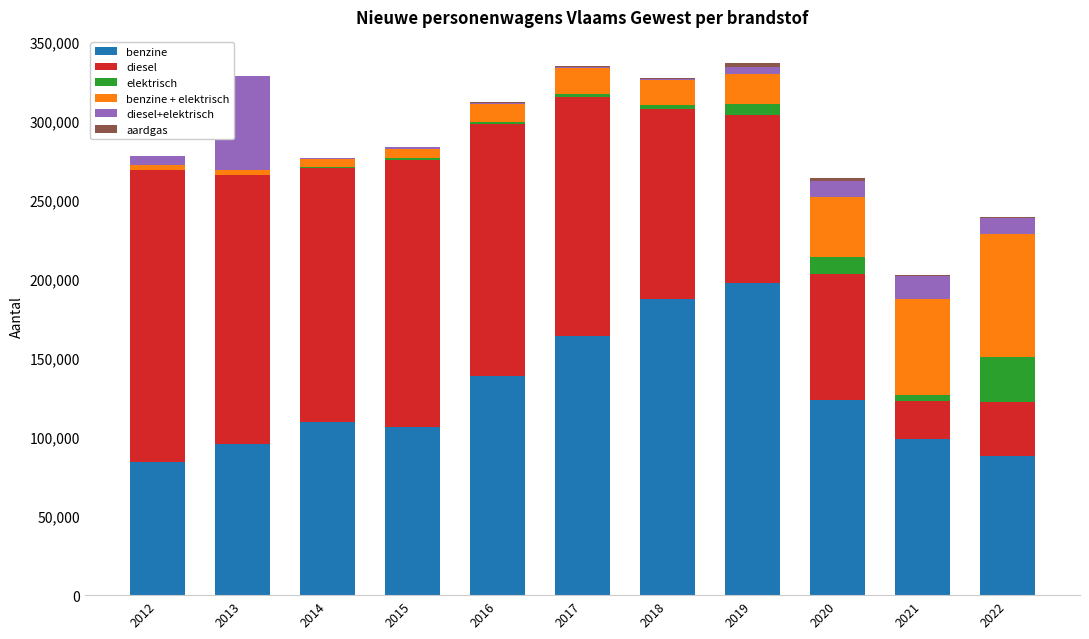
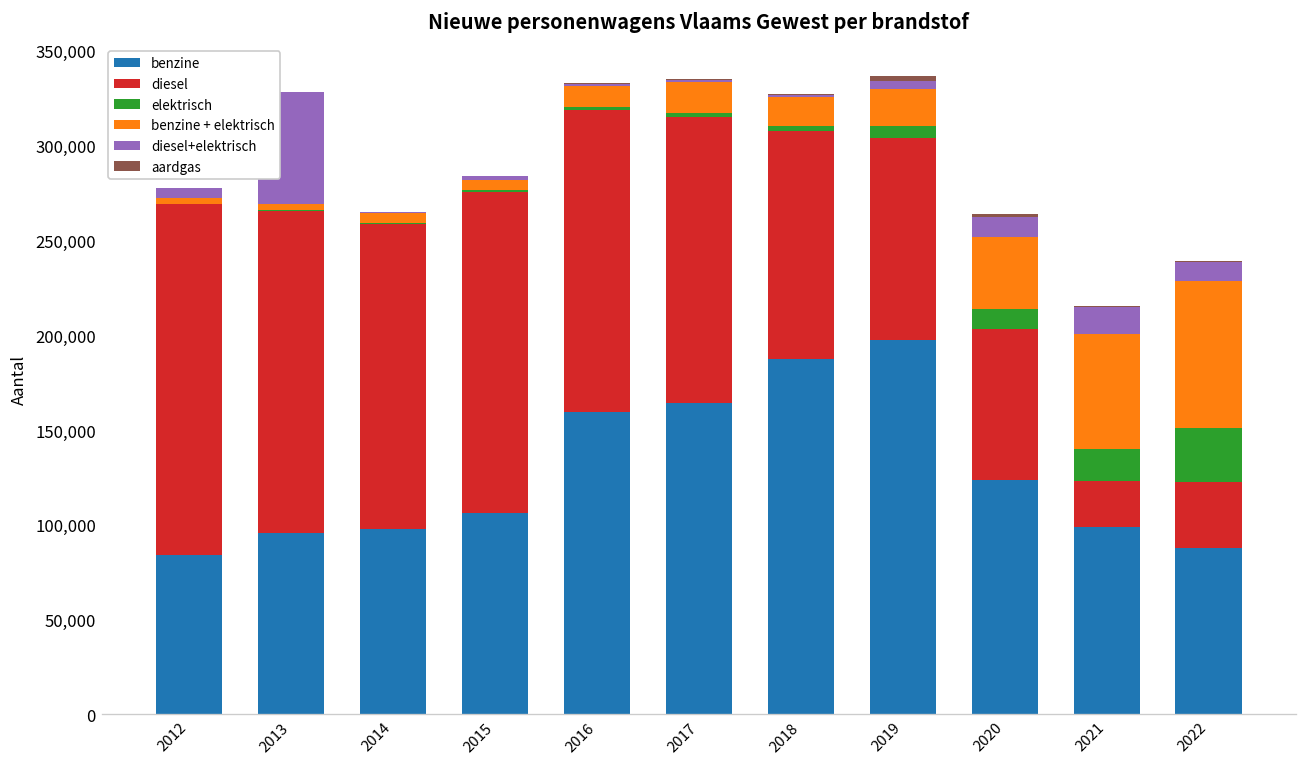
benzine, 2014: 110,000 -> 98,000
benzine, 2016: 139,000 -> 159,000
elektrisch, 2021: 4,000 -> 17,000
